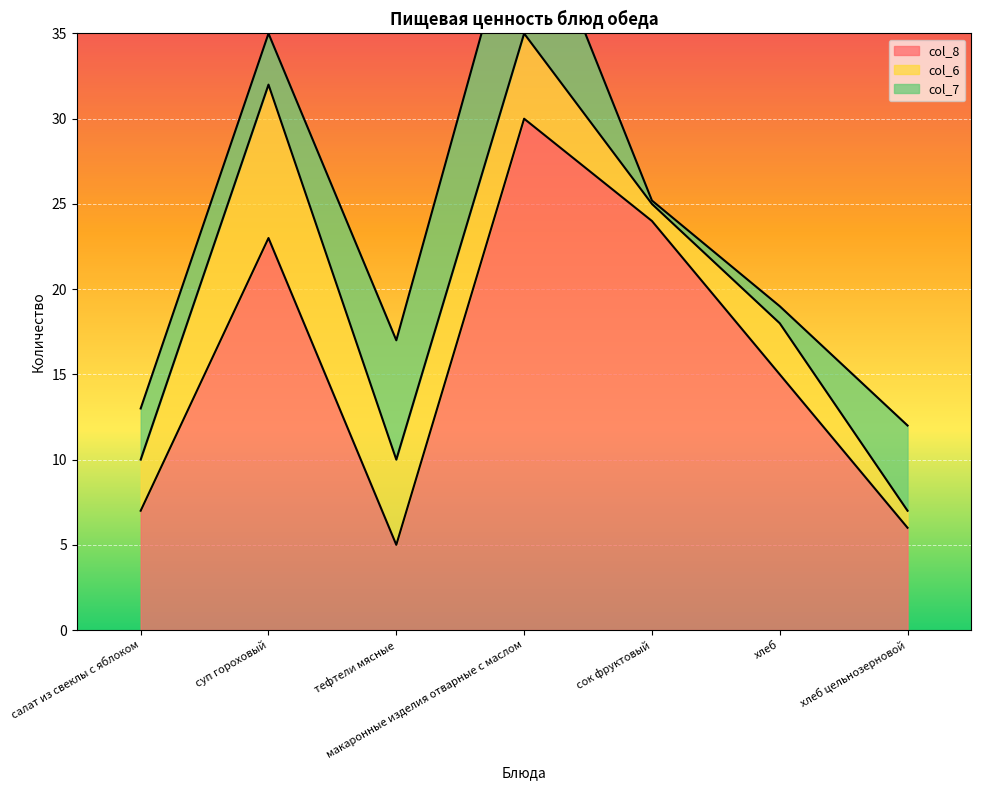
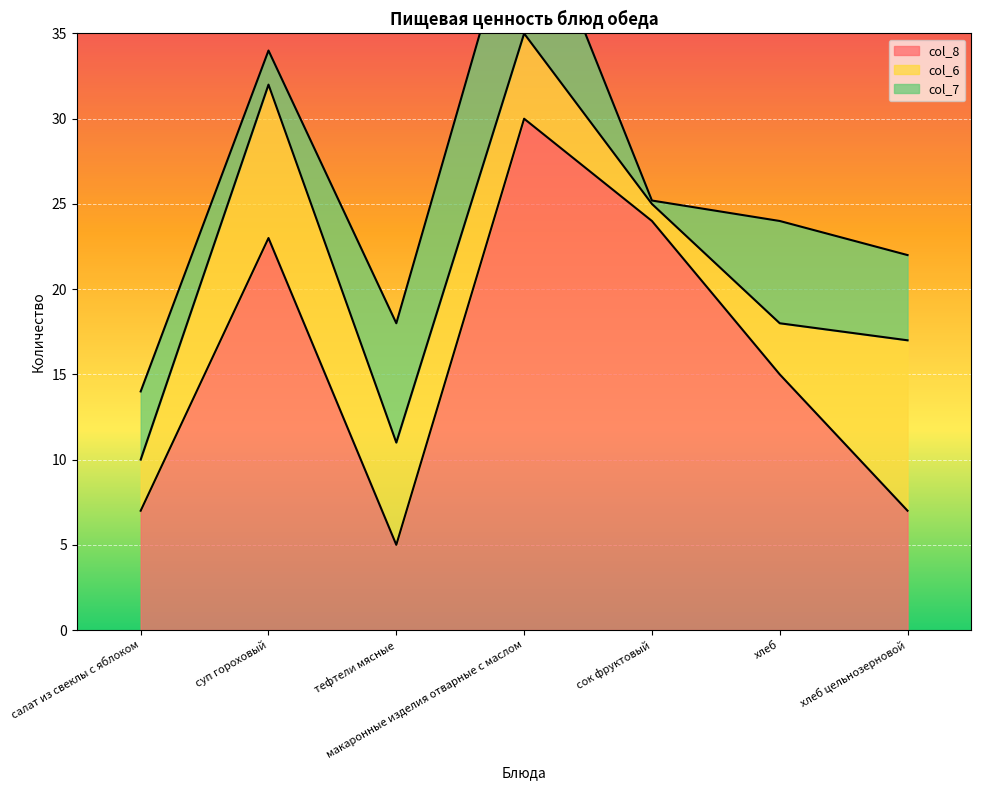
col_7, салат из свеклы с яблоком: 3 -> 4
col_7, суп гороховый: 3 -> 2
col_6, тефтели мясные: 5 -> 6
col_7, хлеб: 1 -> 6
col_8, хлеб цельнозерновой: 6 -> 7
col_6, хлеб цельнозерновой: 1 -> 10
